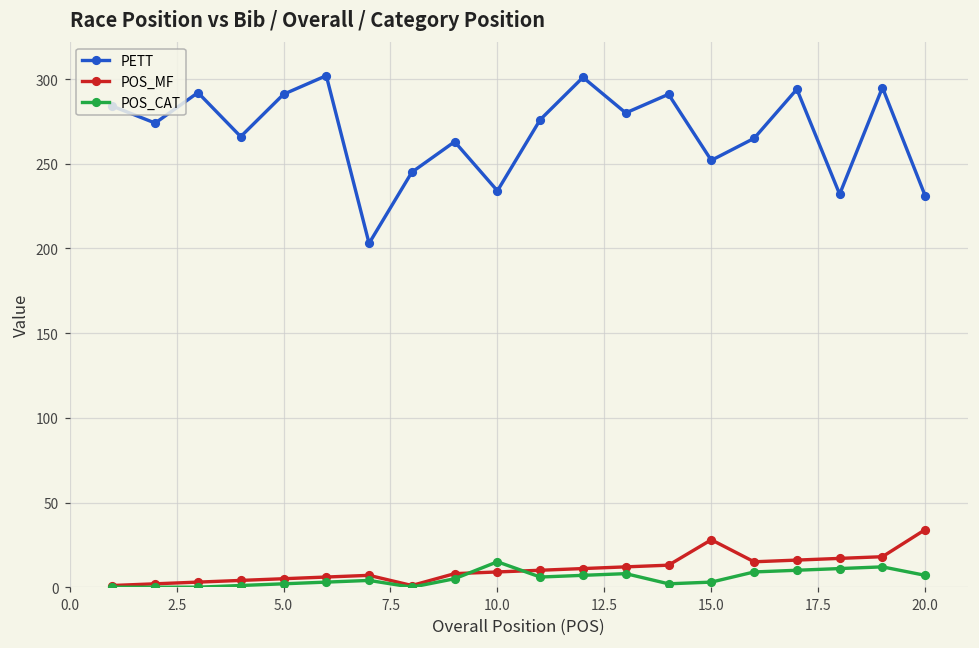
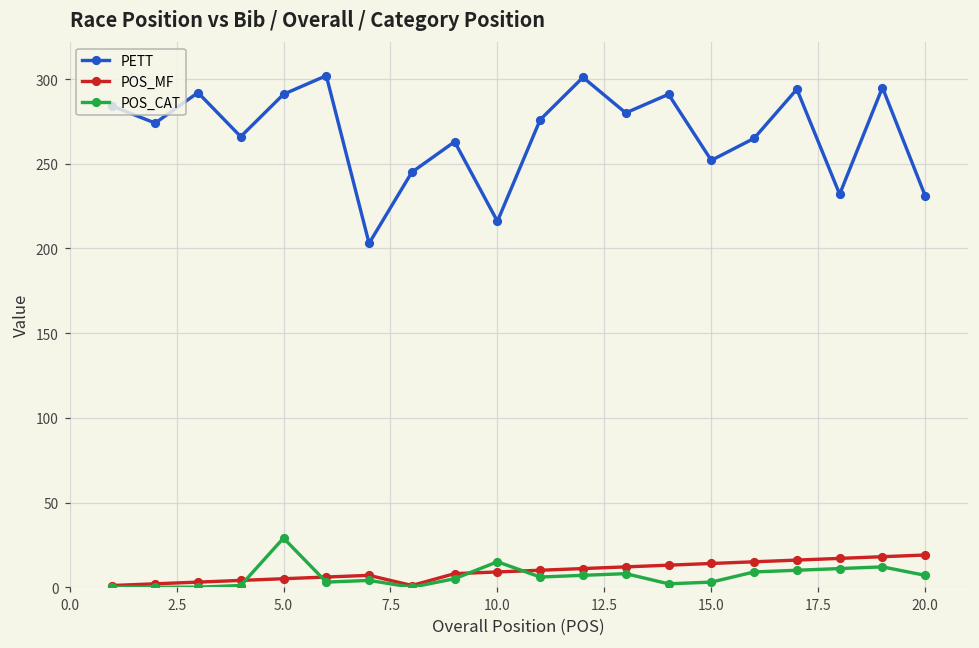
POS_CAT, 5.0: 2 -> 29
PETT, 10.0: 234 -> 216
POS_MF, 15.0: 28 -> 14
POS_MF, 20.0: 34 -> 19
